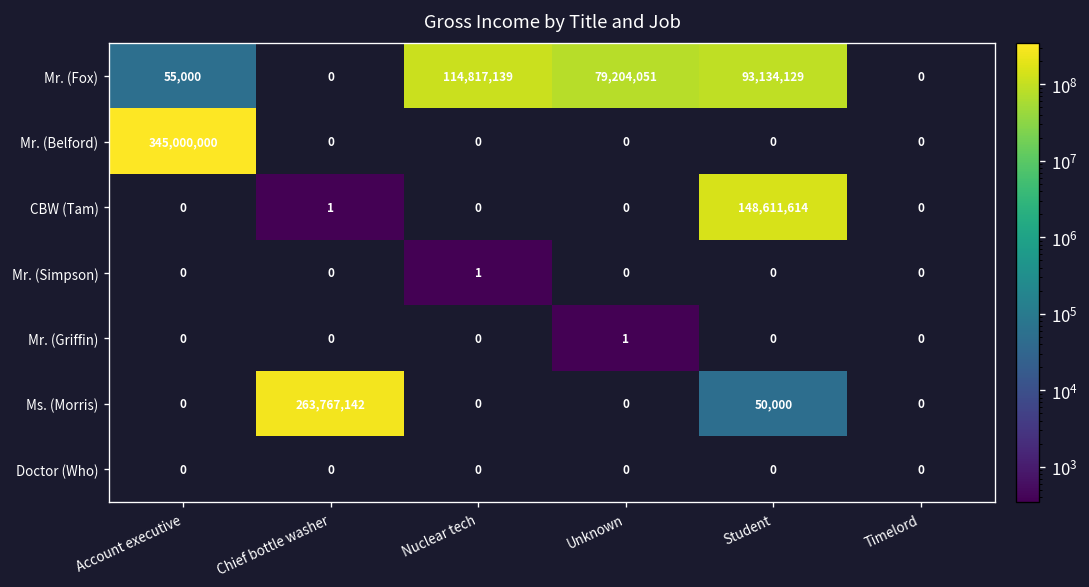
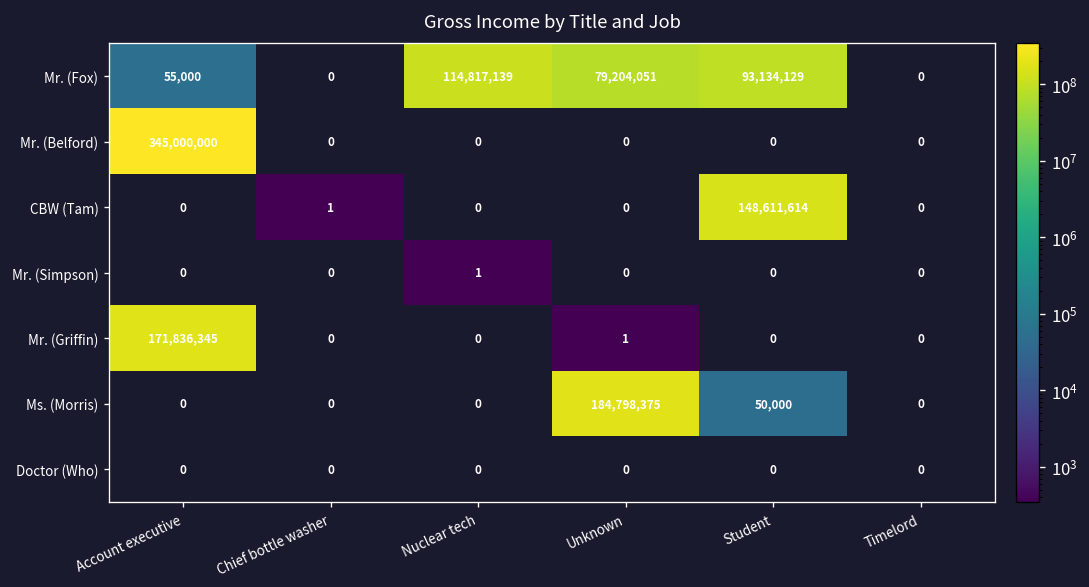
Mr. (Griffin), Account executive: 0 -> 171,836,345
Ms. (Morris), Chief bottle washer: 263,767,142 -> 0
Ms. (Morris), Unknown: 0 -> 184,798,375
